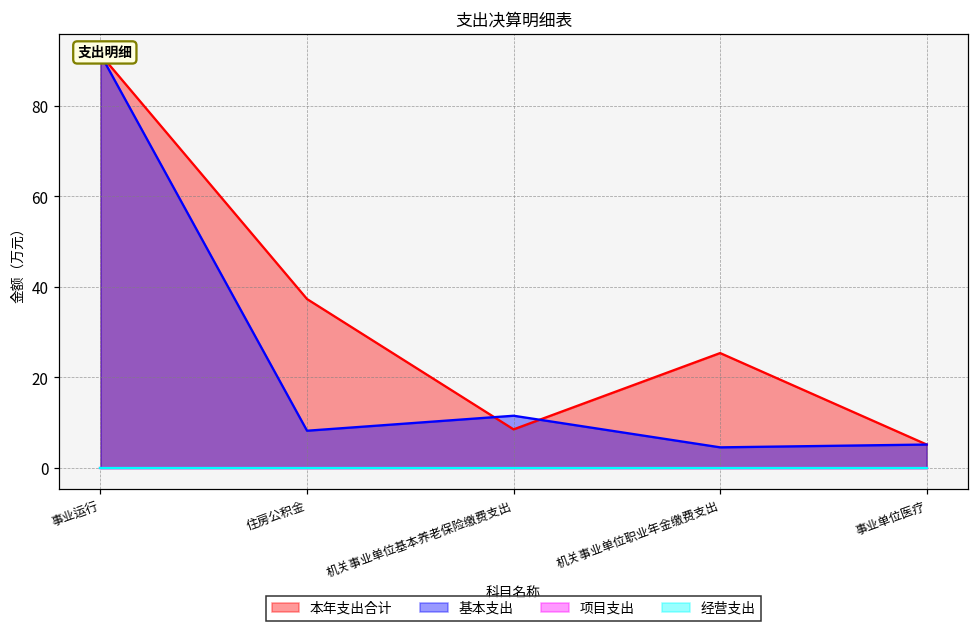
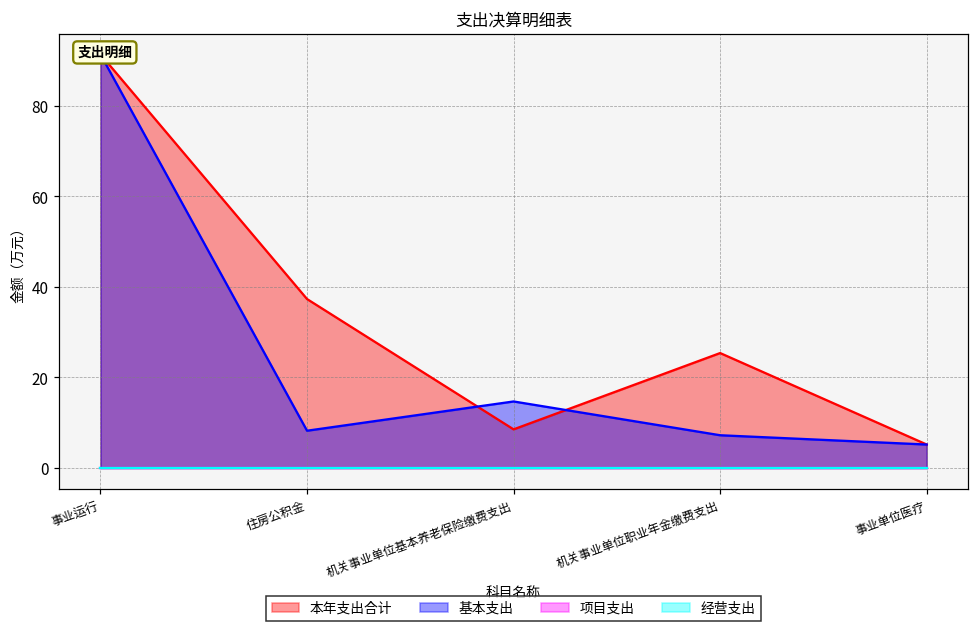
基本支出, 机关事业单位基本养老保险缴费支出: 12 -> 15
基本支出, 机关事业单位职业年金缴费支出: 5 -> 7
